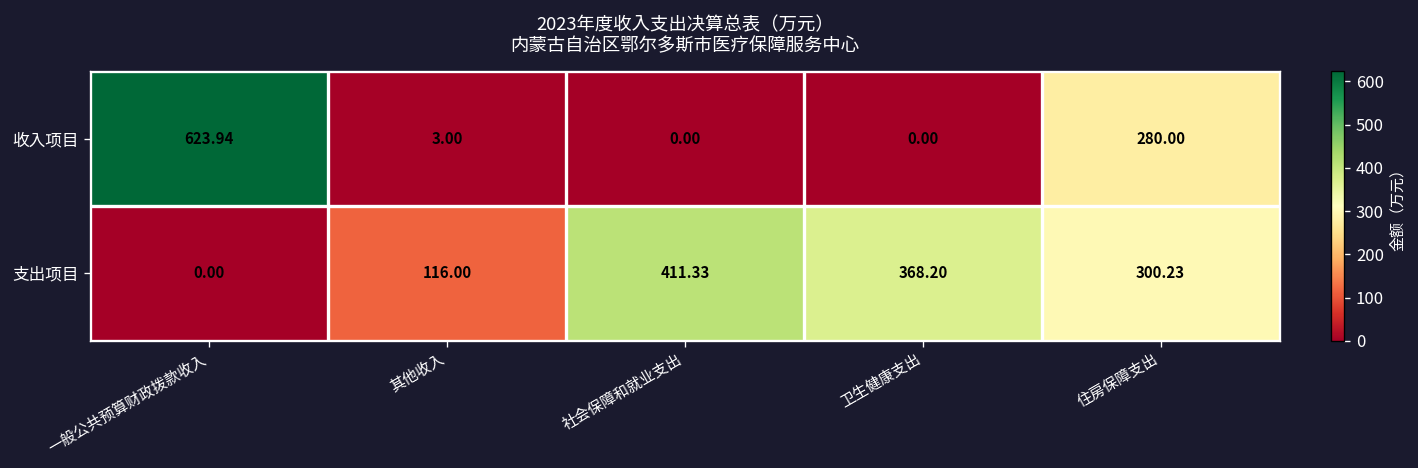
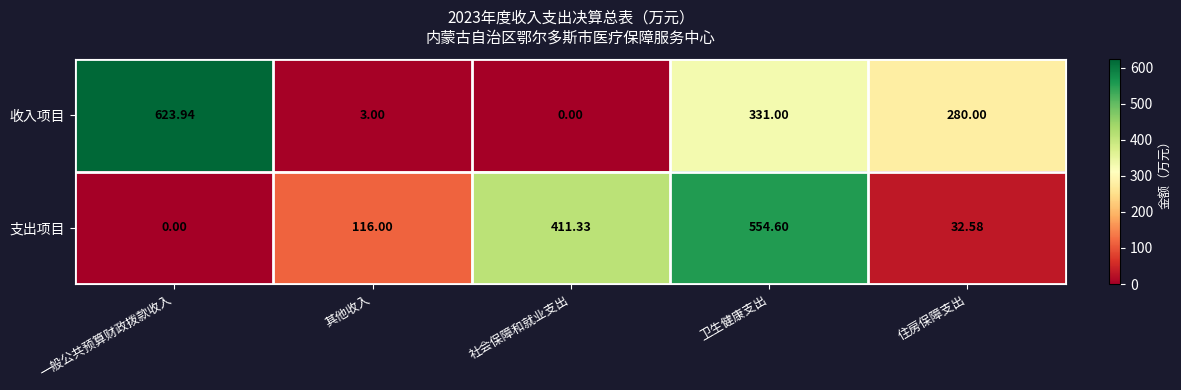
收入项目, 卫生健康支出: 0.00 -> 331.00
支出项目, 卫生健康支出: 368.20 -> 554.60
支出项目, 住房保障支出: 300.23 -> 32.58
